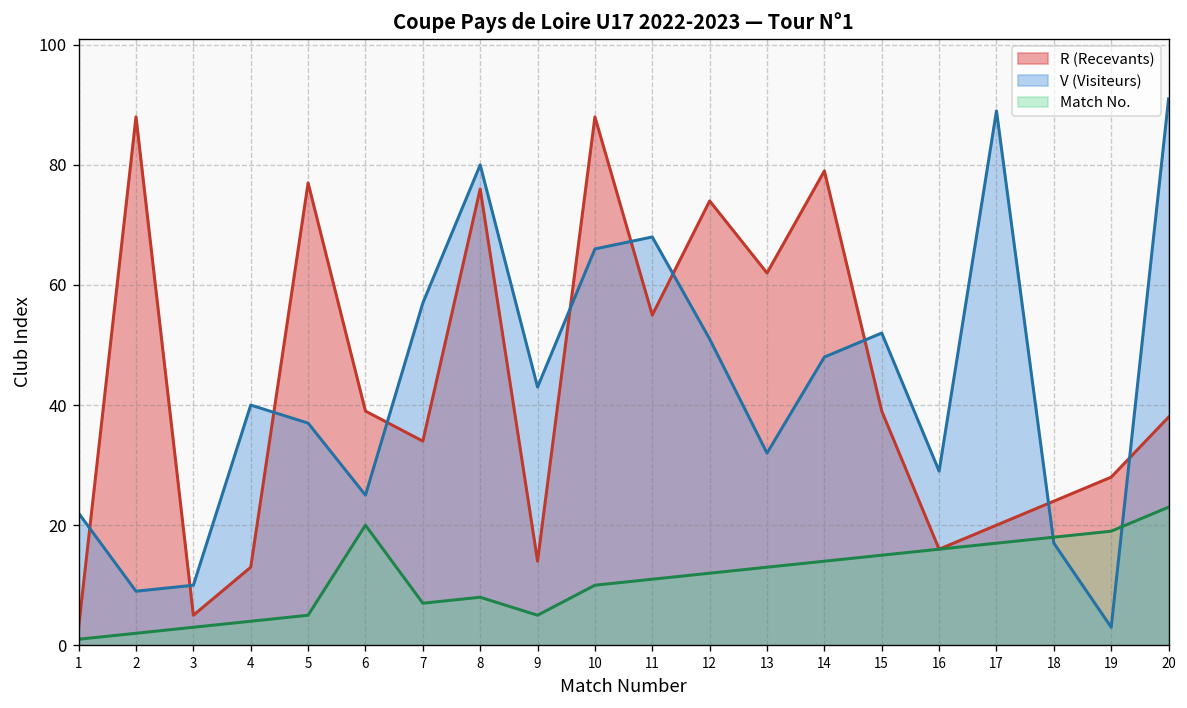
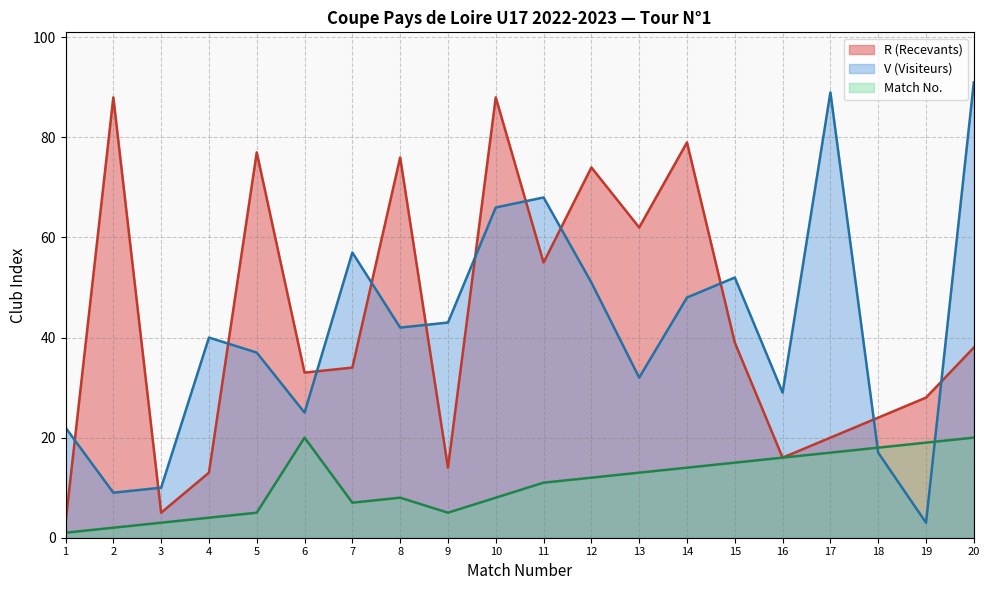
R (Recevants), 6: 39 -> 33
V (Visiteurs), 8: 80 -> 42
Match No., 10: 10 -> 8
Match No., 20: 23 -> 20
